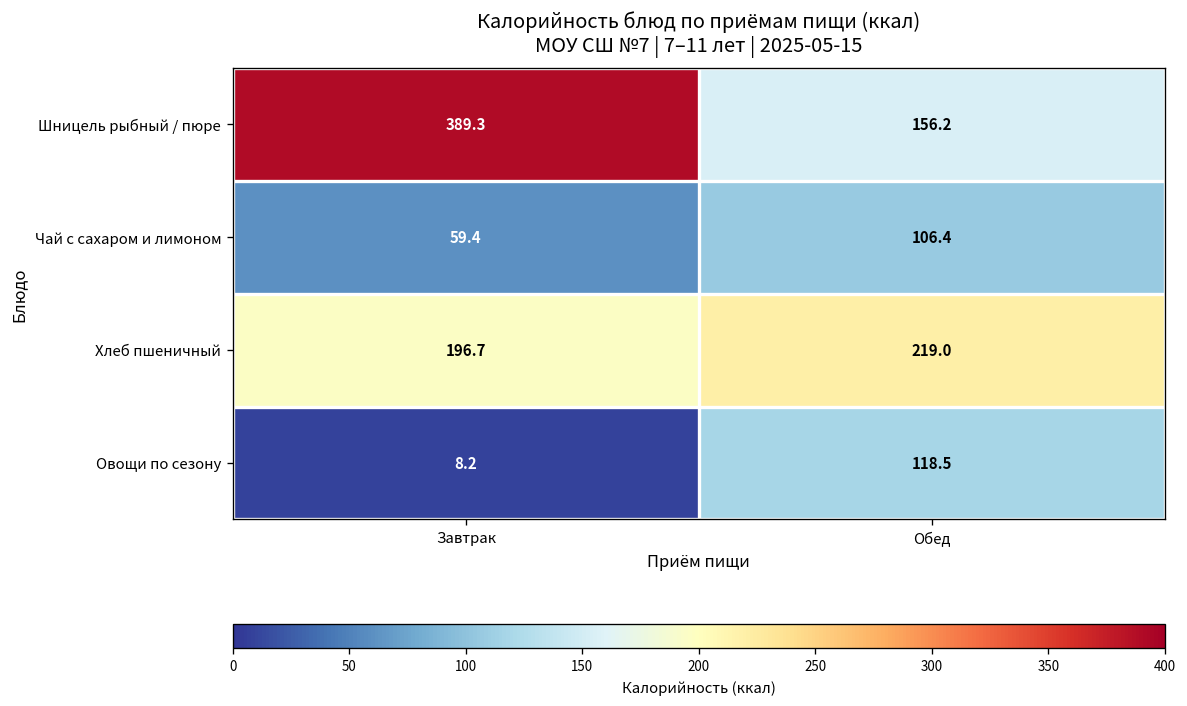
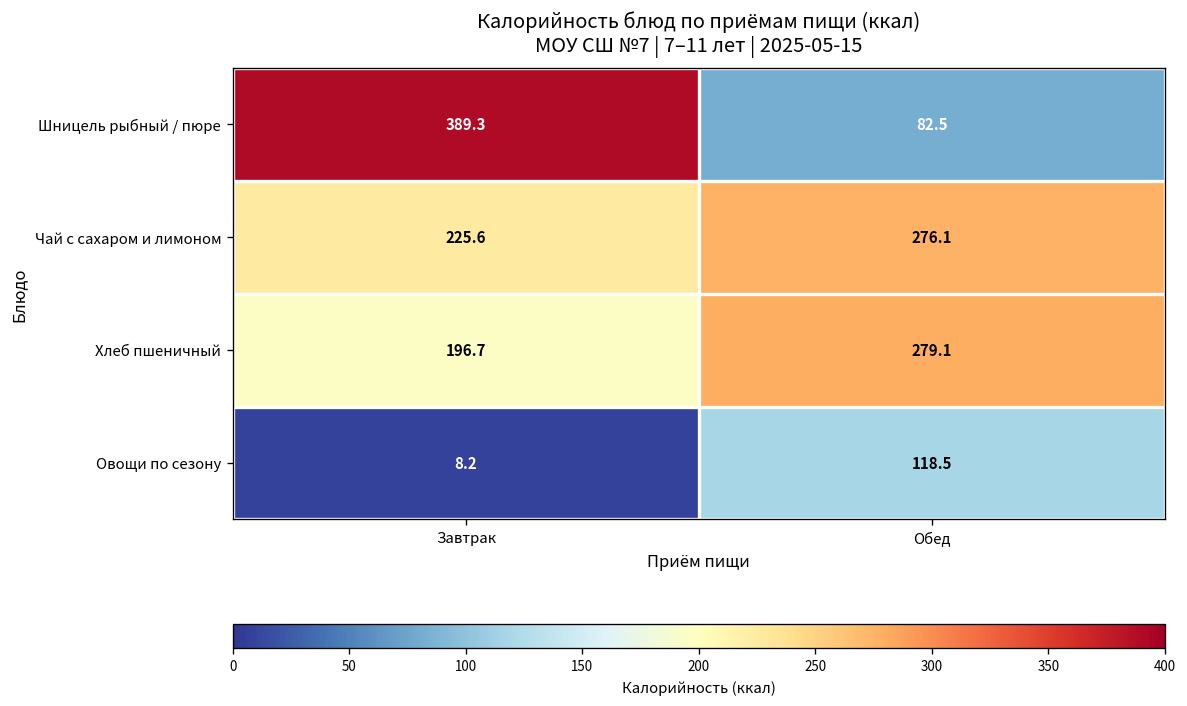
Шницель рыбный / пюре, Обед: 156.2 -> 82.5
Чай с сахаром и лимоном, Завтрак: 59.4 -> 225.6
Чай с сахаром и лимоном, Обед: 106.4 -> 276.1
Хлеб пшеничный, Обед: 219.0 -> 279.1
